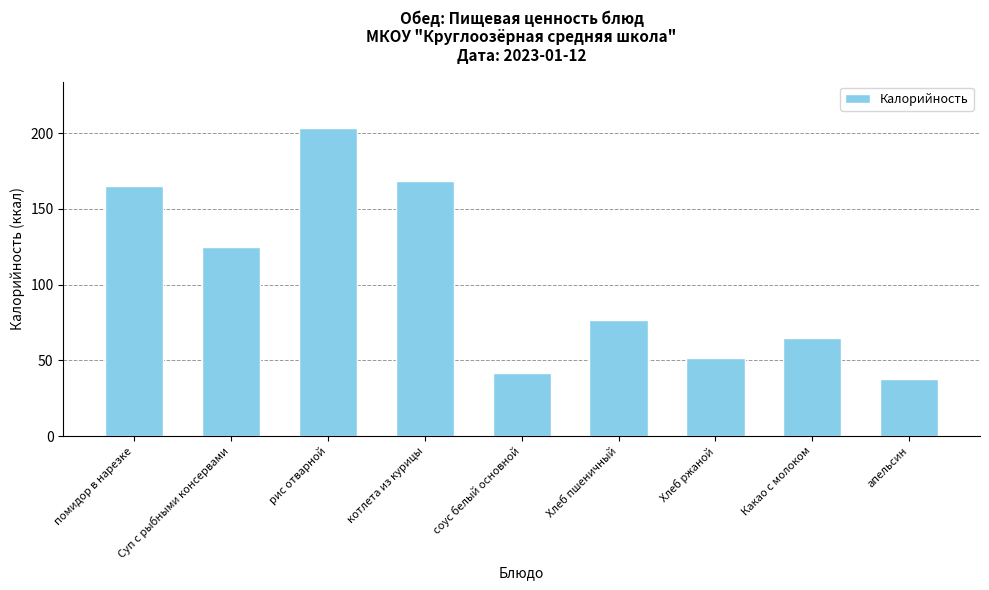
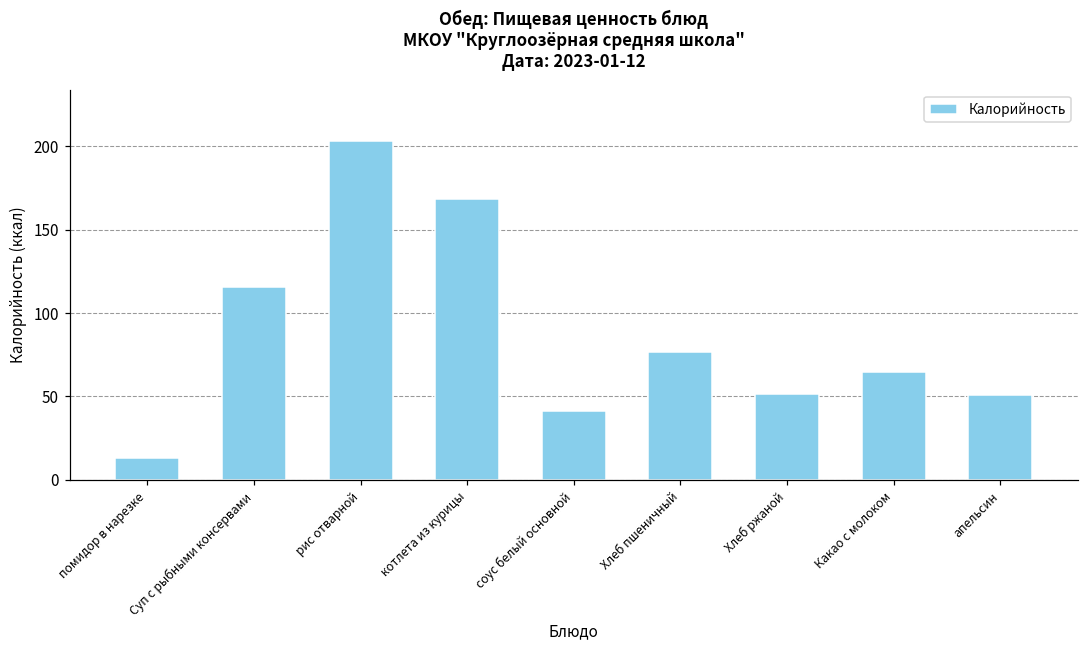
помидор в нарезке: 165 -> 13
Суп с рыбными консервами: 125 -> 116
апельсин: 38 -> 51
